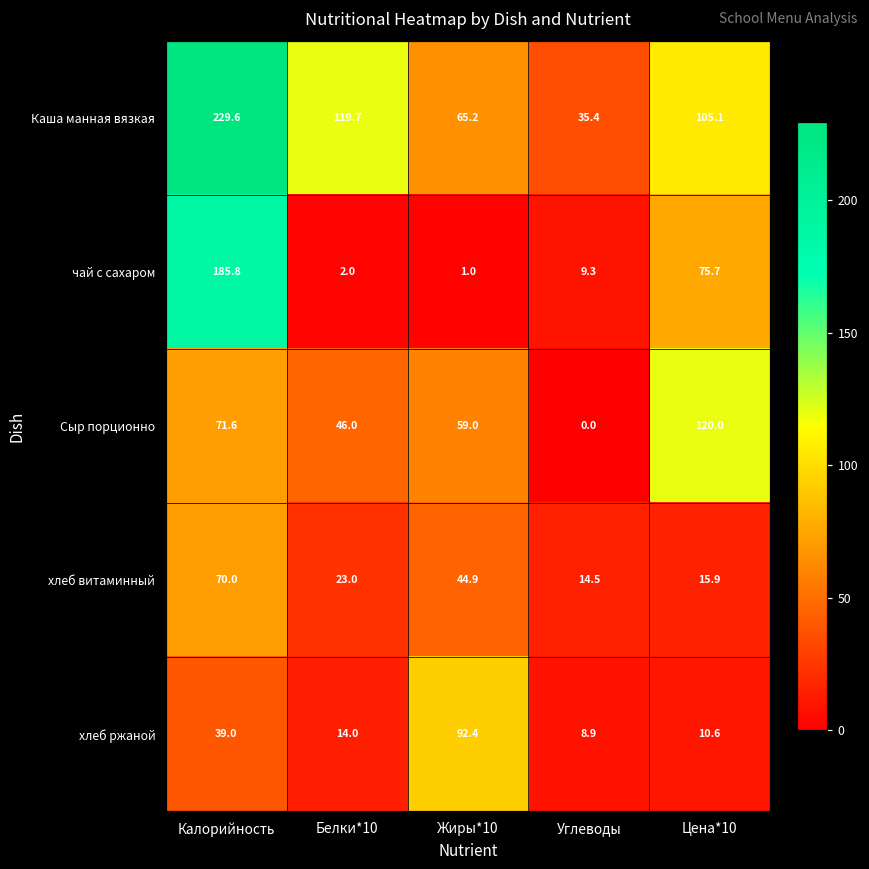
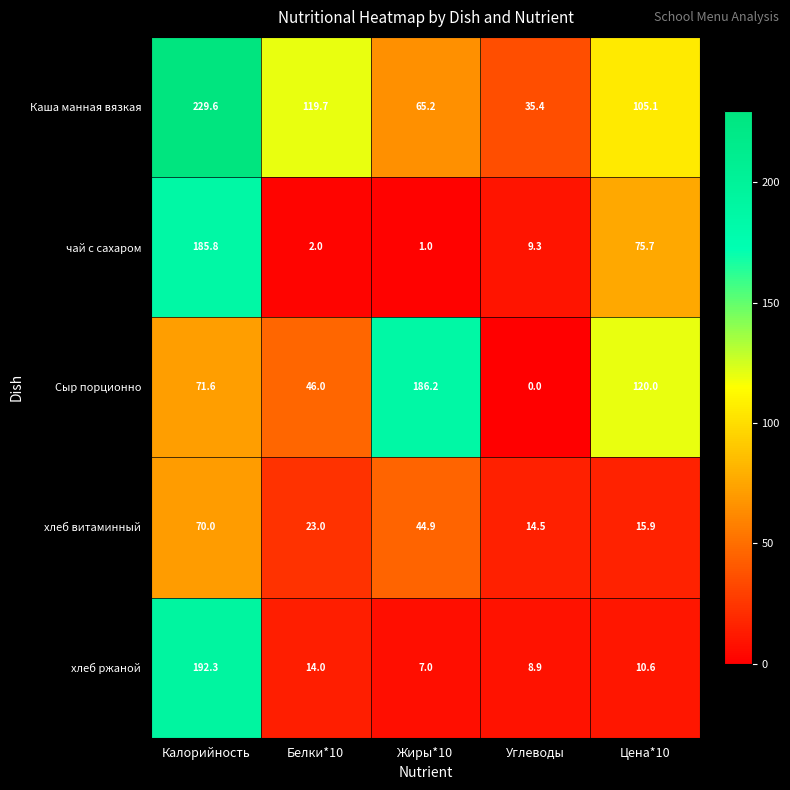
Сыр порционно, Жиры*10: 59.0 -> 186.2
хлеб ржаной, Калорийность: 39.0 -> 192.3
хлеб ржаной, Жиры*10: 92.4 -> 7.0
